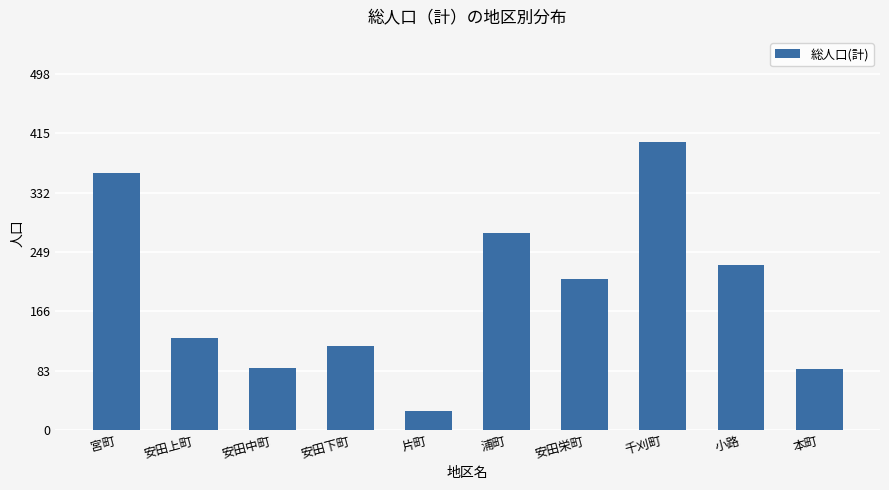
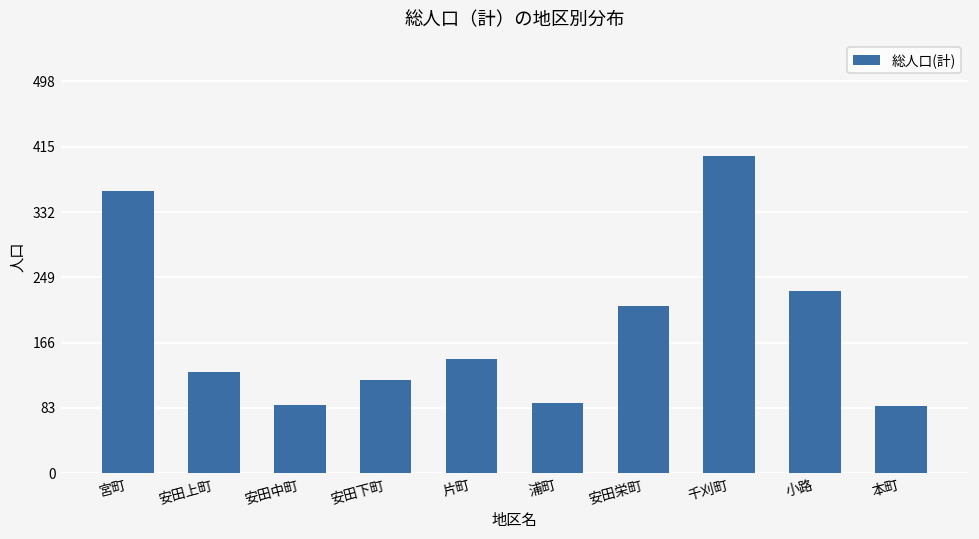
片町: 30 -> 150
浦町: 280 -> 90
